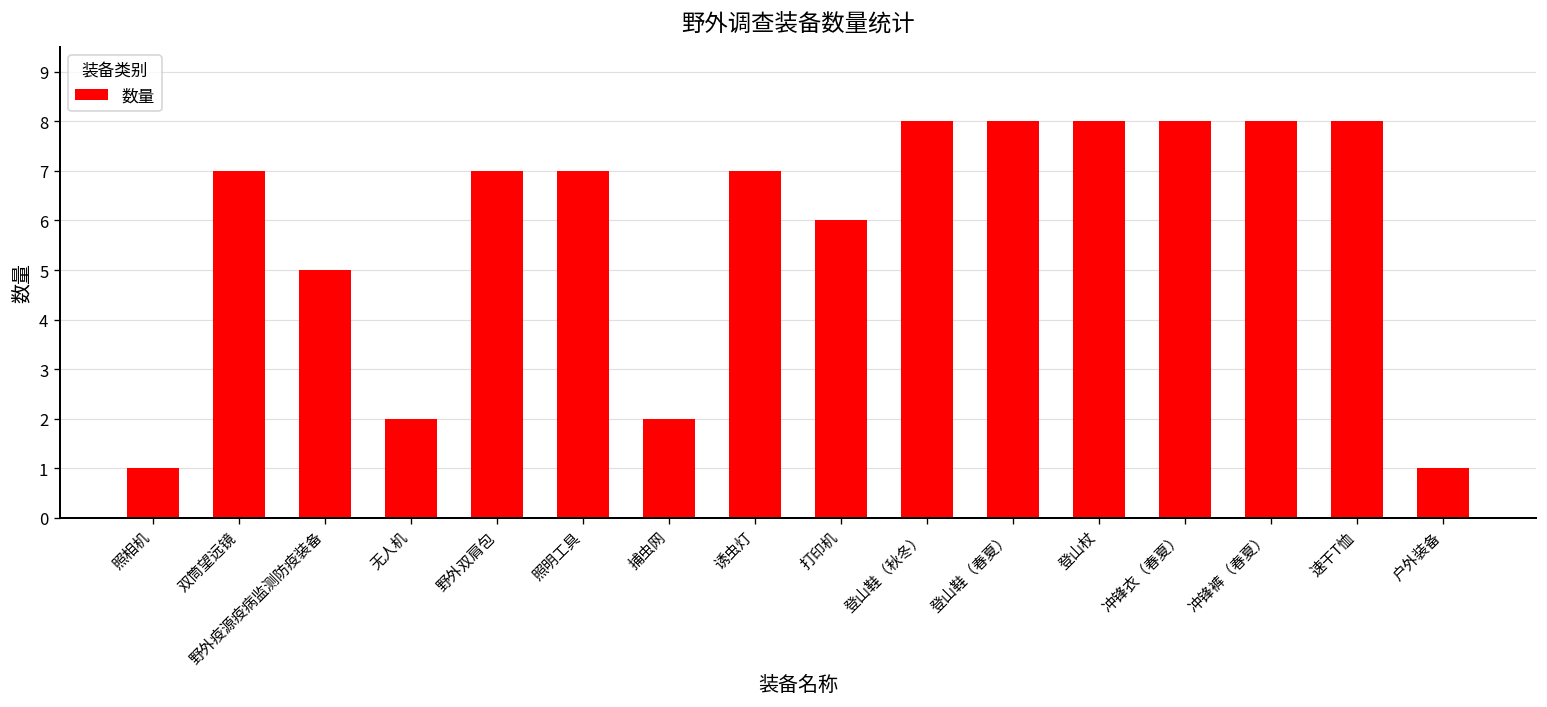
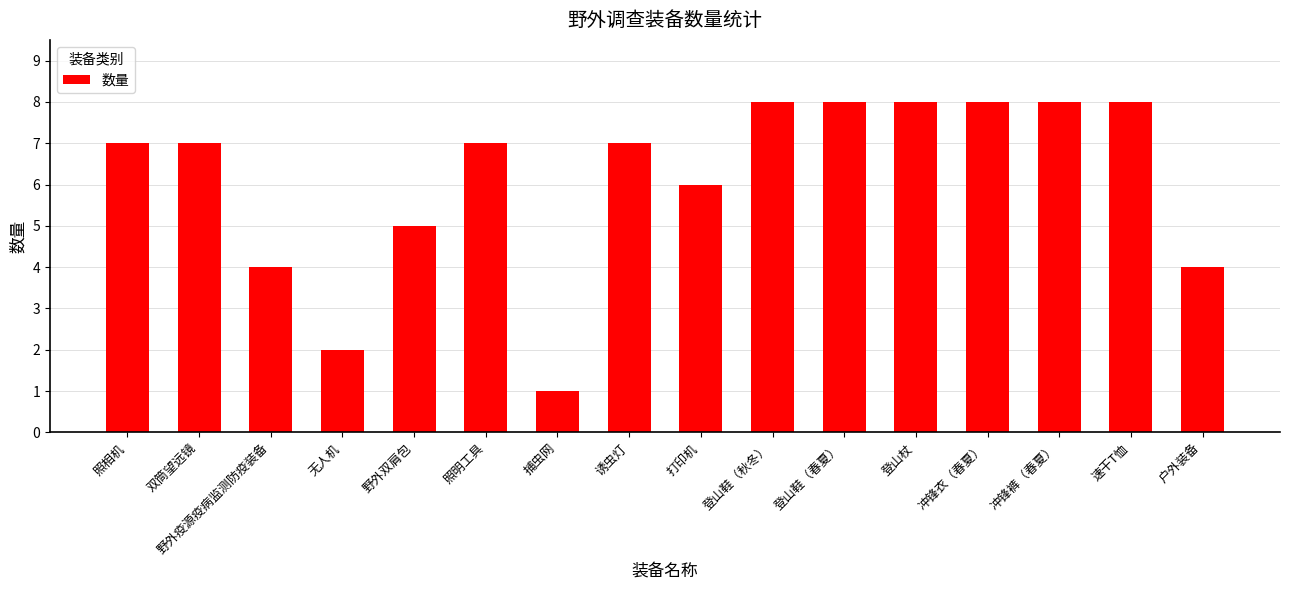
照相机: 1 -> 7
野外疫源疫病监测防疫装备: 5 -> 4
野外双肩包: 7 -> 5
捕虫网: 2 -> 1
户外装备: 1 -> 4
